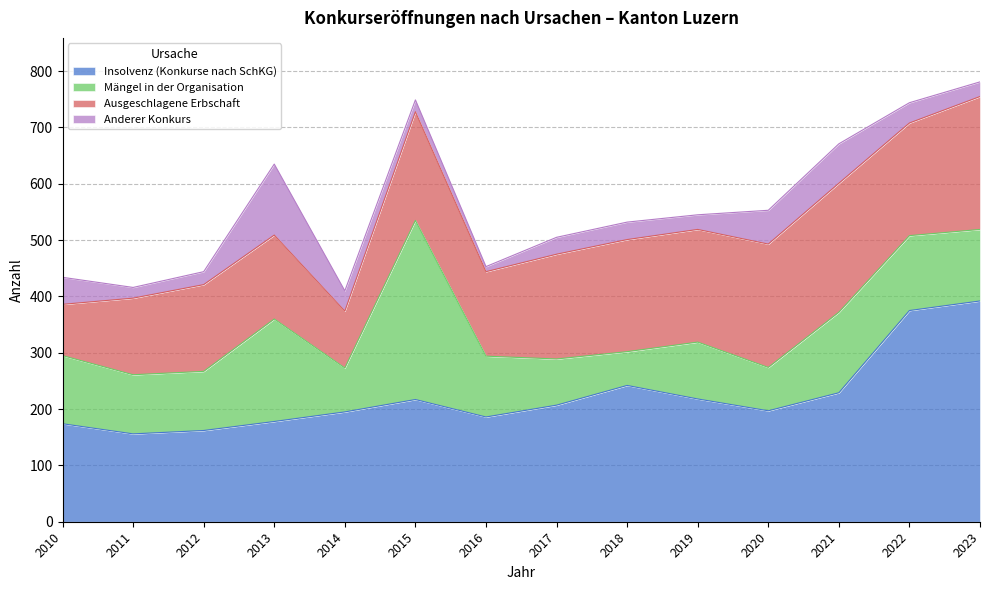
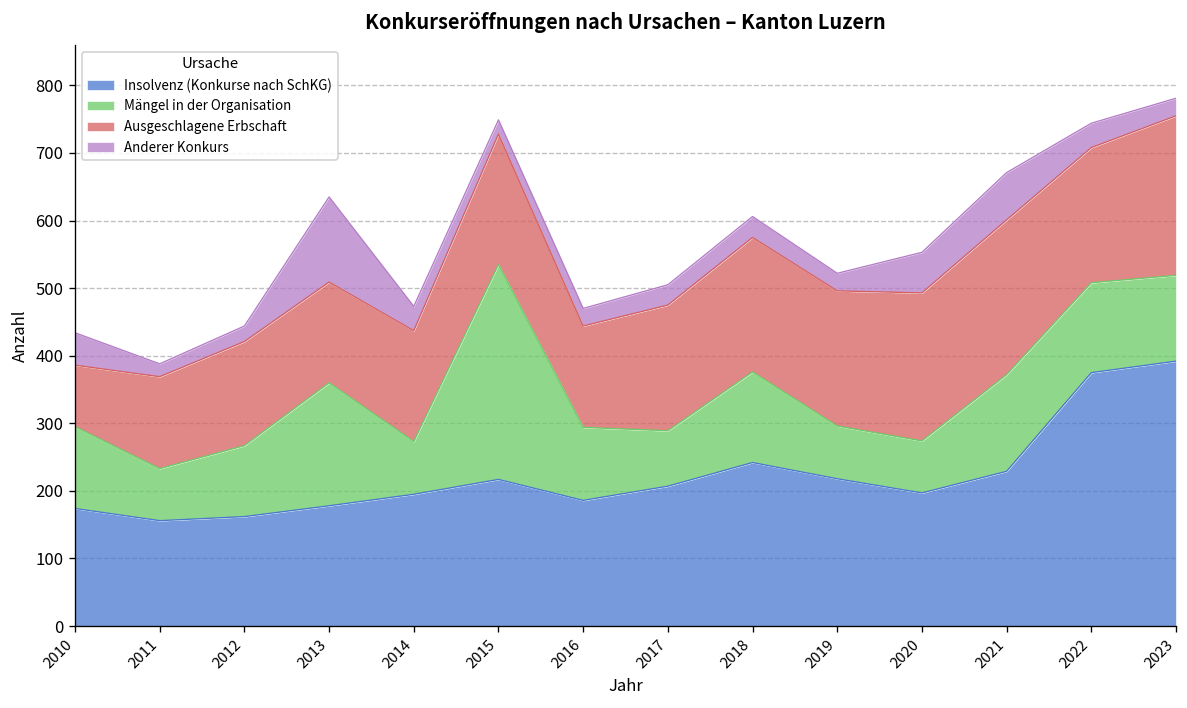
Mängel in der Organisation, 2011: 110 -> 80
Ausgeschlagene Erbschaft, 2014: 100 -> 160
Anderer Konkurs, 2016: 10 -> 30
Mängel in der Organisation, 2018: 60 -> 130
Mängel in der Organisation, 2019: 100 -> 80
